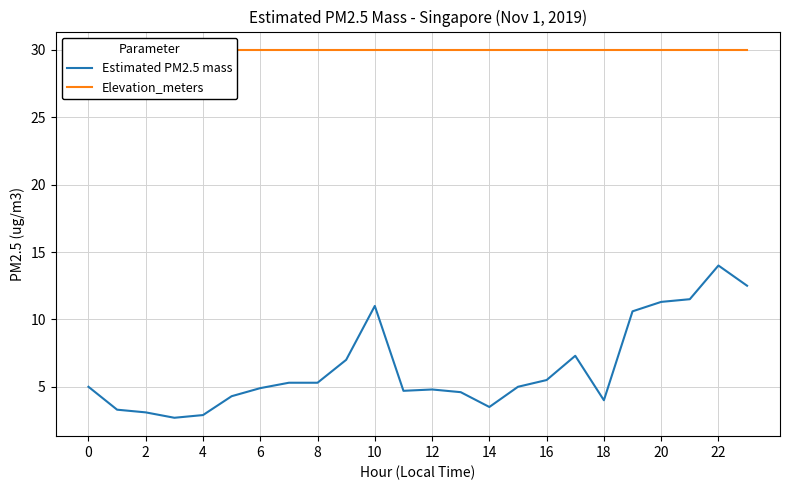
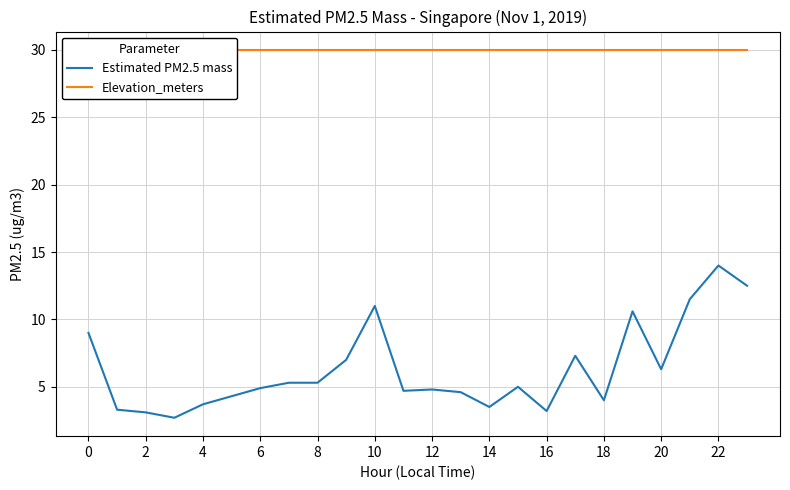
Estimated PM2.5 mass, 0: 5 -> 9
Estimated PM2.5 mass, 4: 2.9 -> 3.7
Estimated PM2.5 mass, 16: 5.5 -> 3.2
Estimated PM2.5 mass, 20: 11.3 -> 6.3
